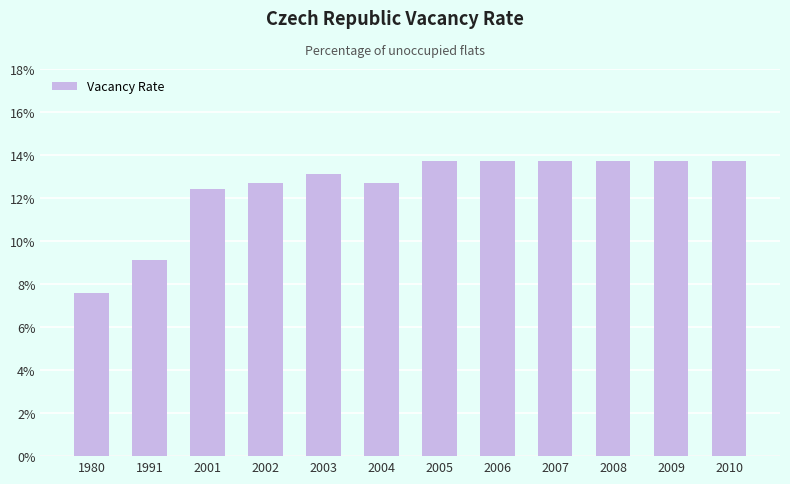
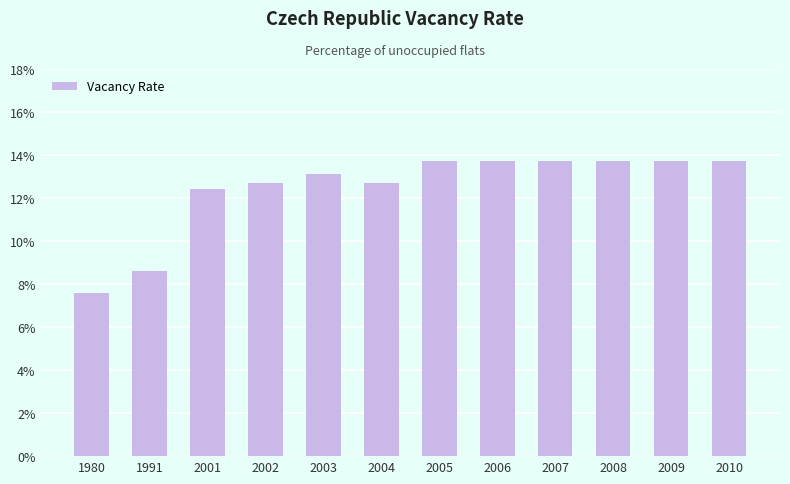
1991: 9.1% -> 8.6%
